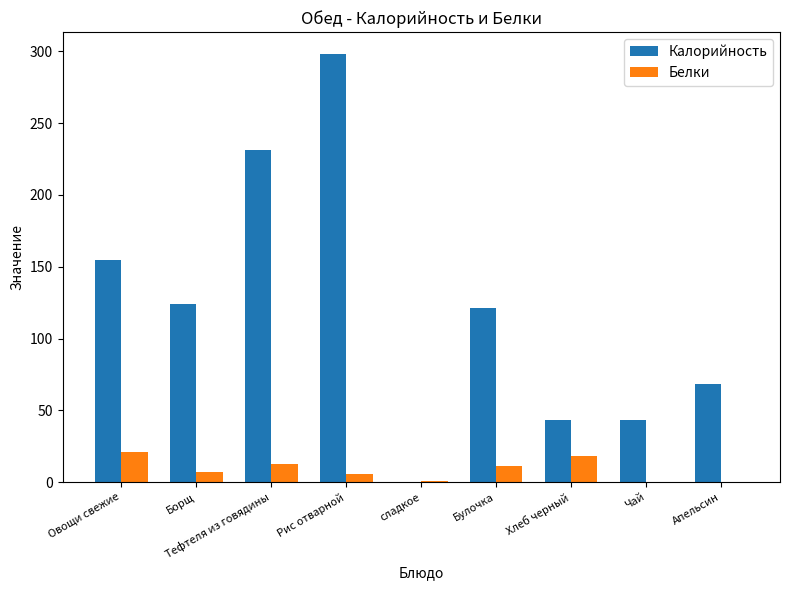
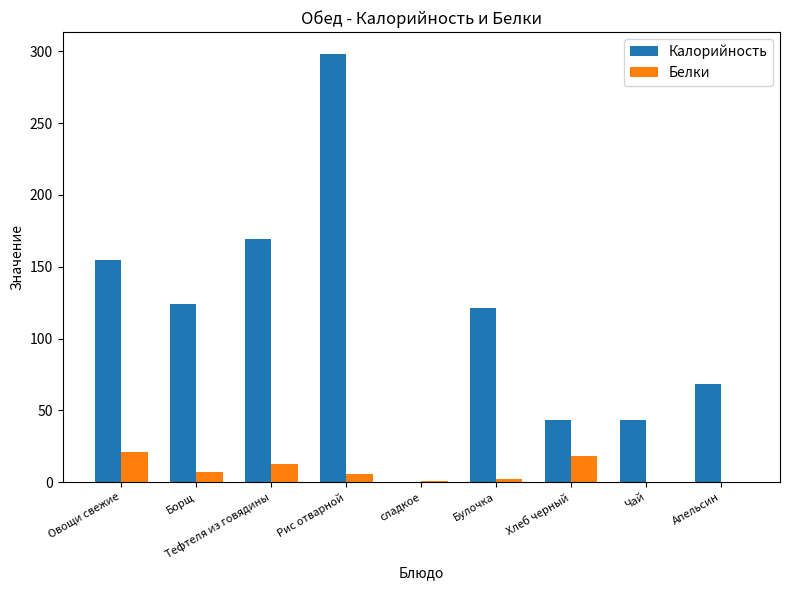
Калорийность, Тефтеля из говядины: 231 -> 169
Белки, Булочка: 11 -> 2
